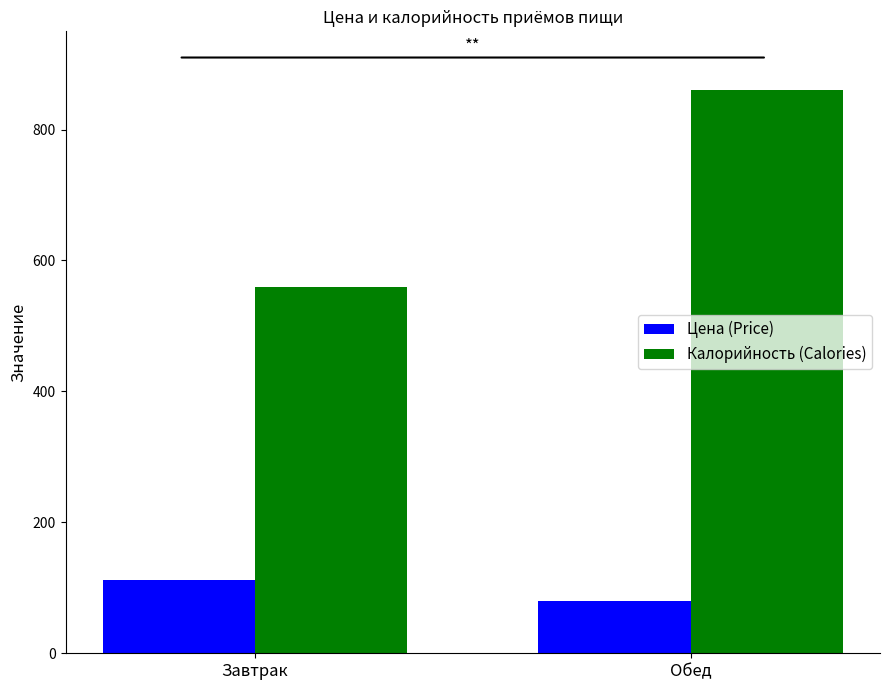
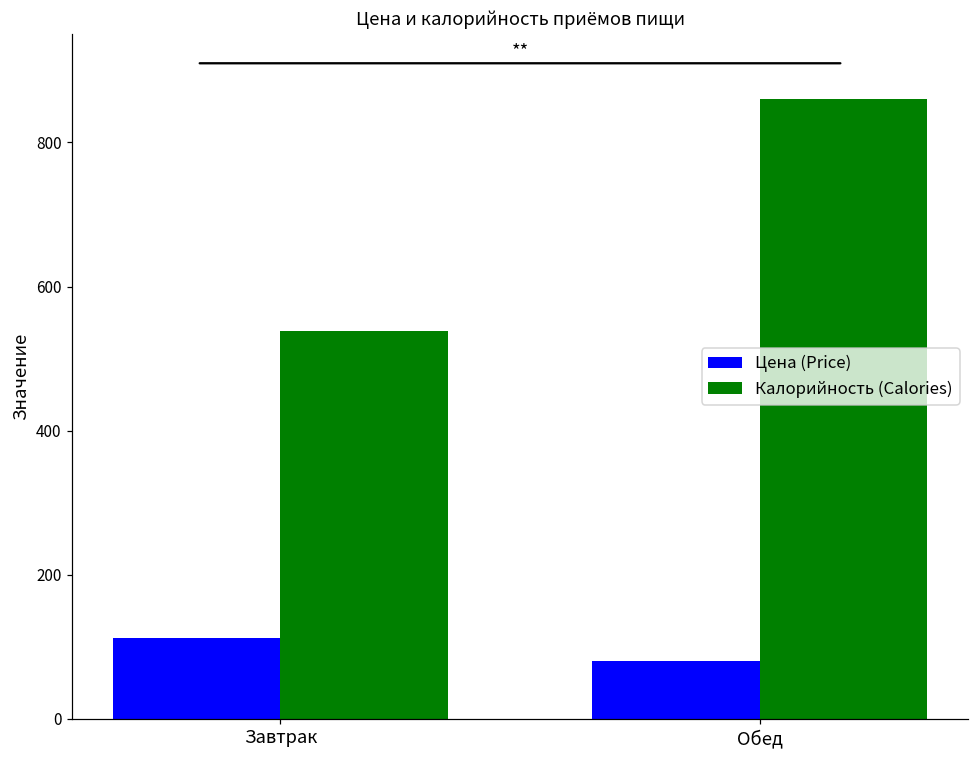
Калорийность (Calories), Завтрак: 560 -> 540
